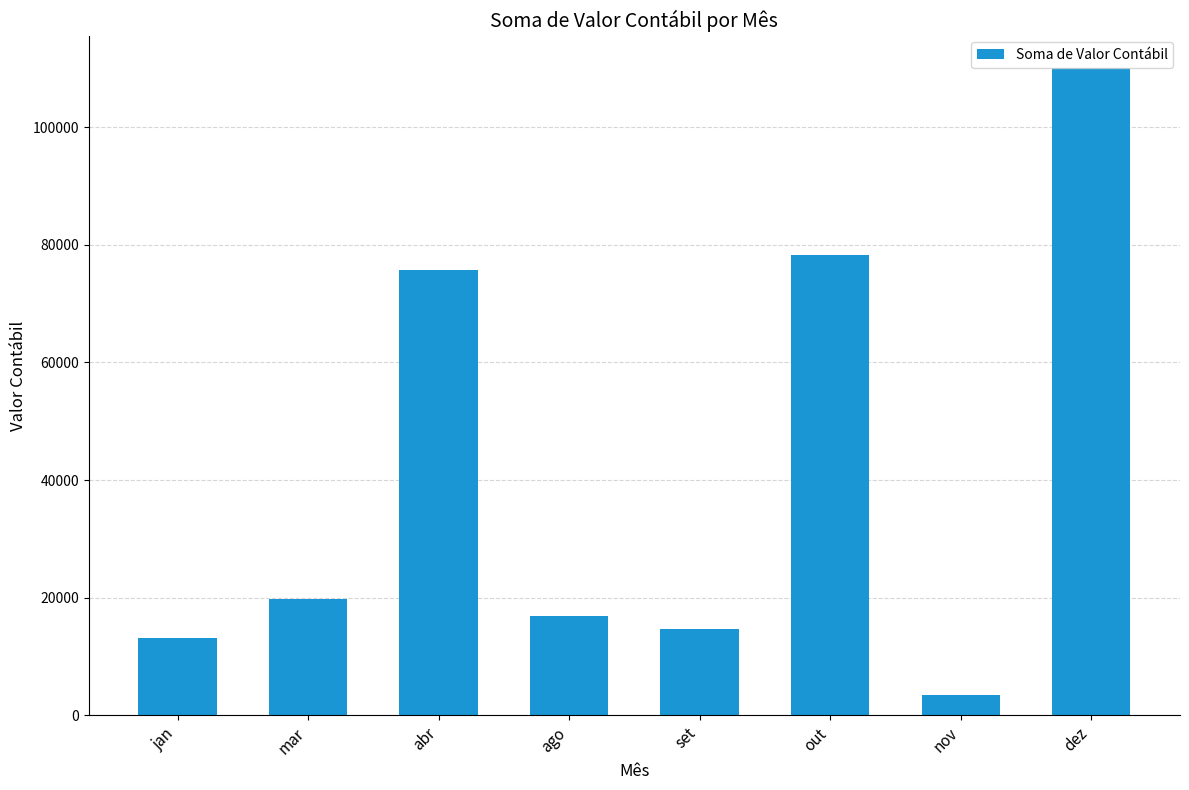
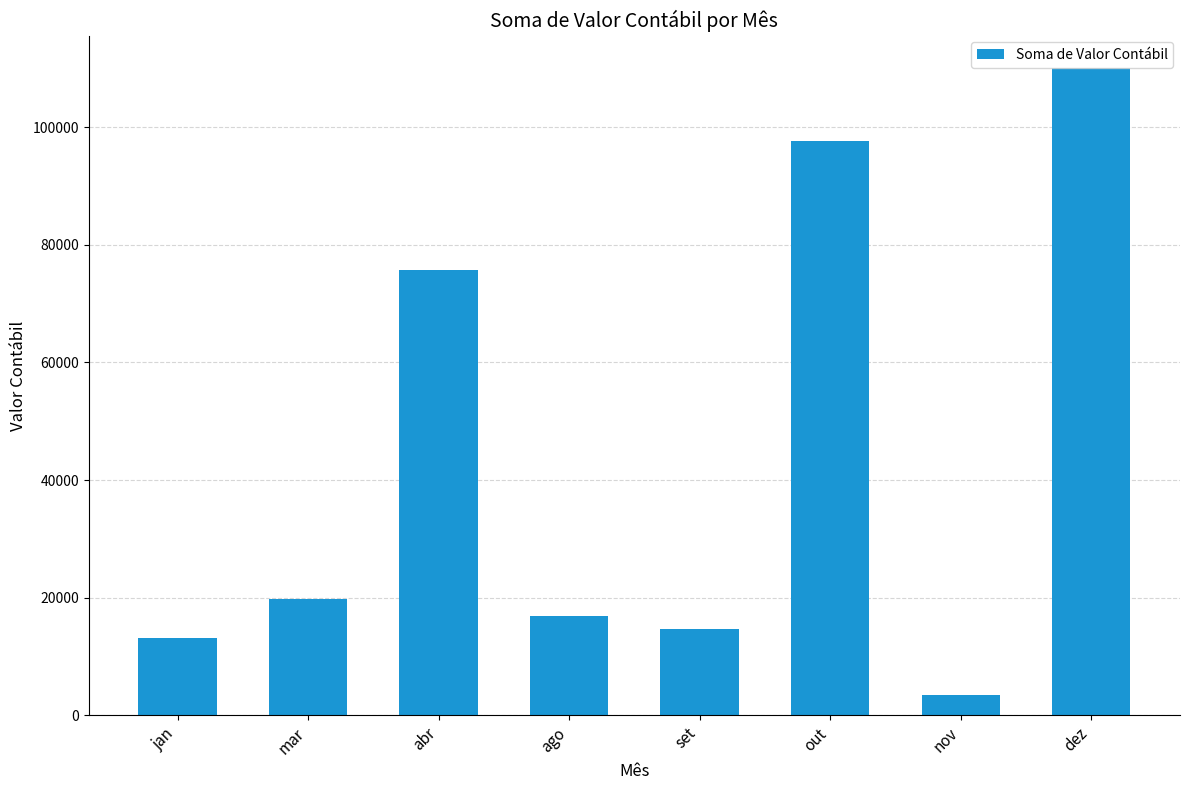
out: 78000 -> 98000
